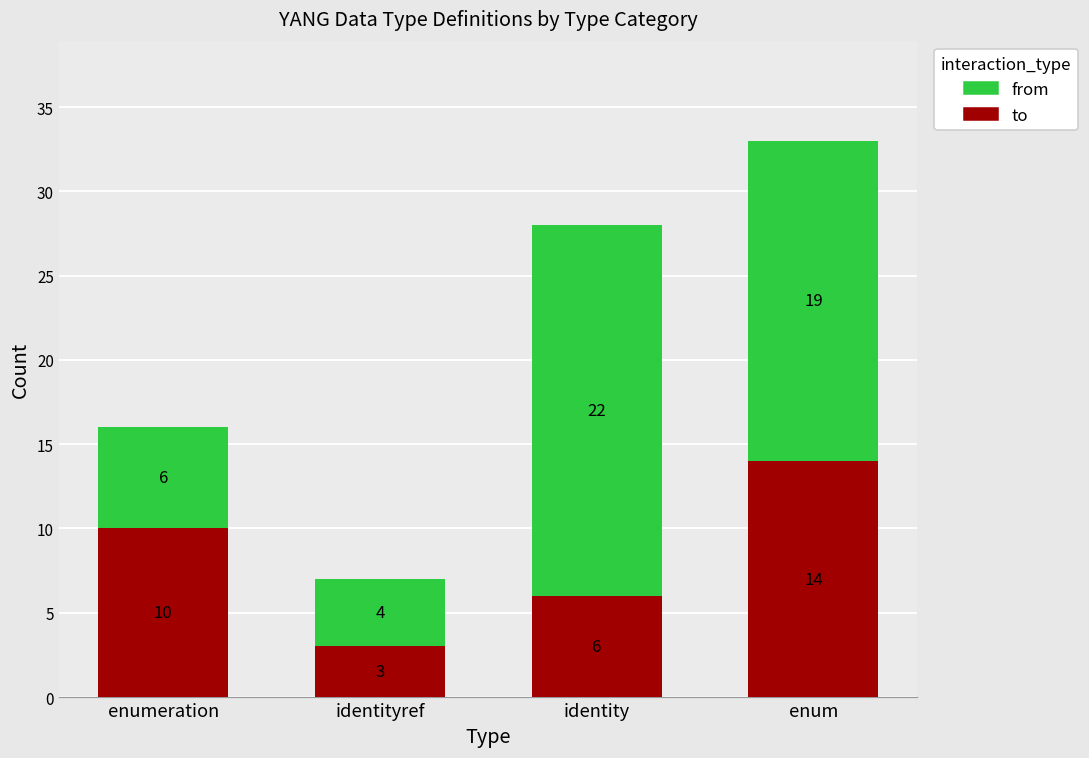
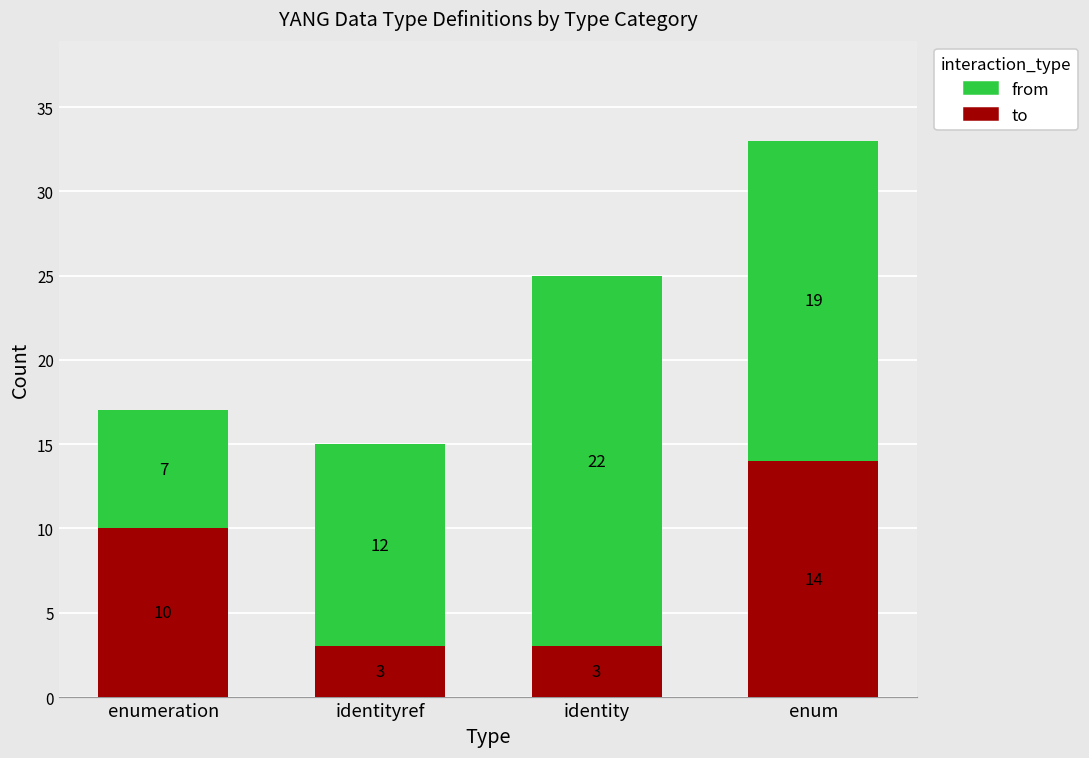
from, enumeration: 6 -> 7
from, identityref: 4 -> 12
to, identity: 6 -> 3
